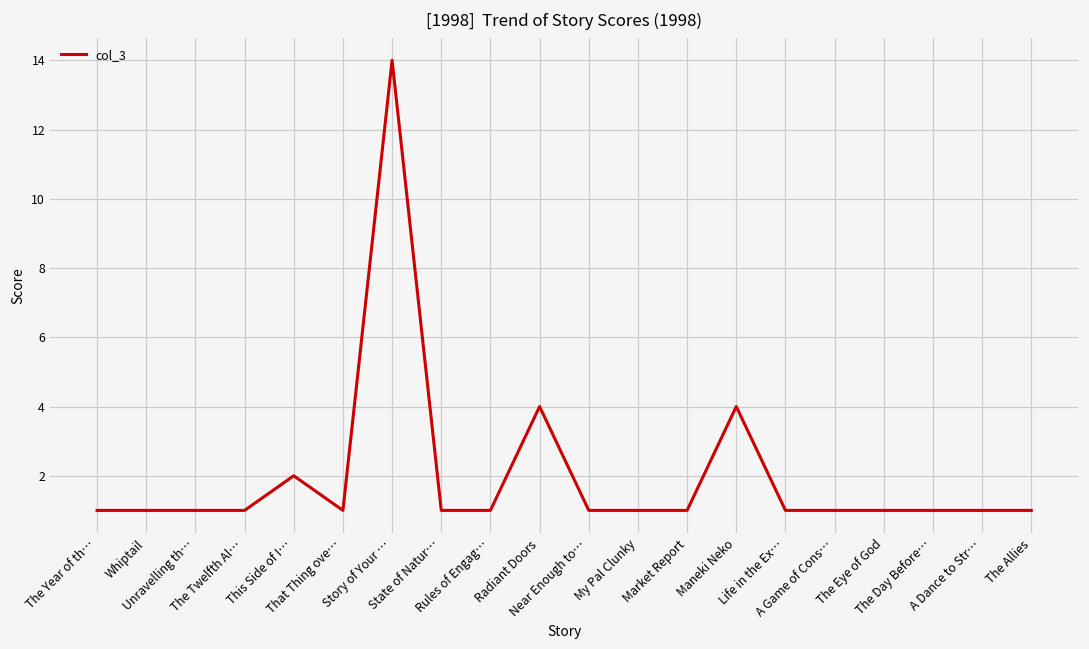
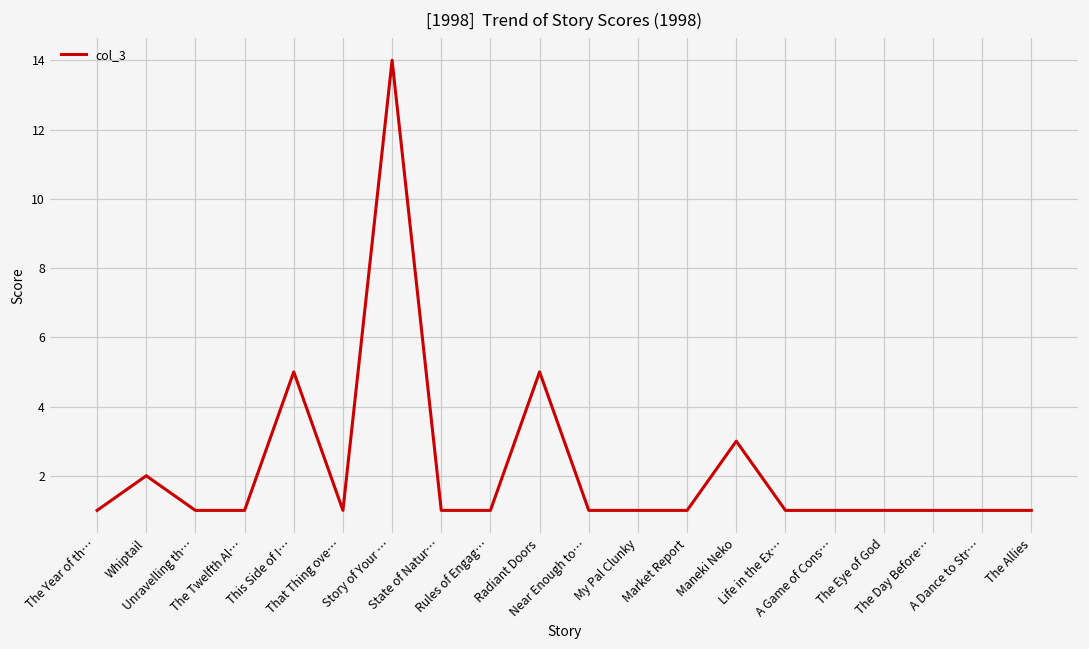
Whiptail: 1 -> 2
This Side of I…: 2 -> 5
Radiant Doors: 4 -> 5
Maneki Neko: 4 -> 3
